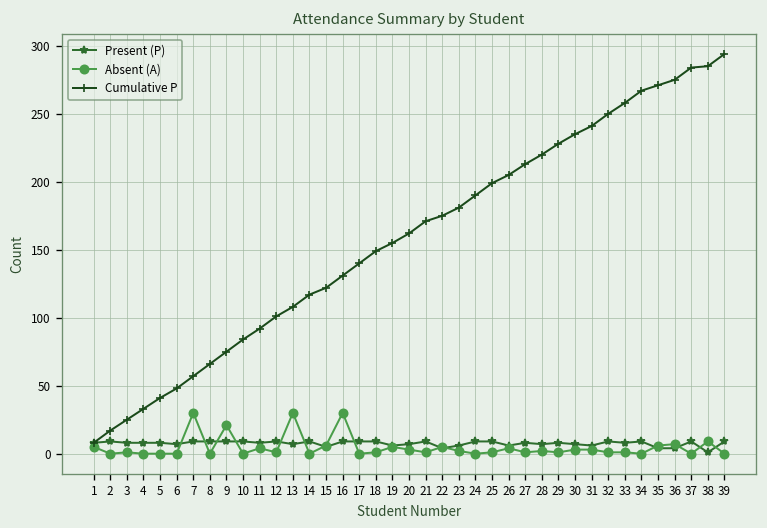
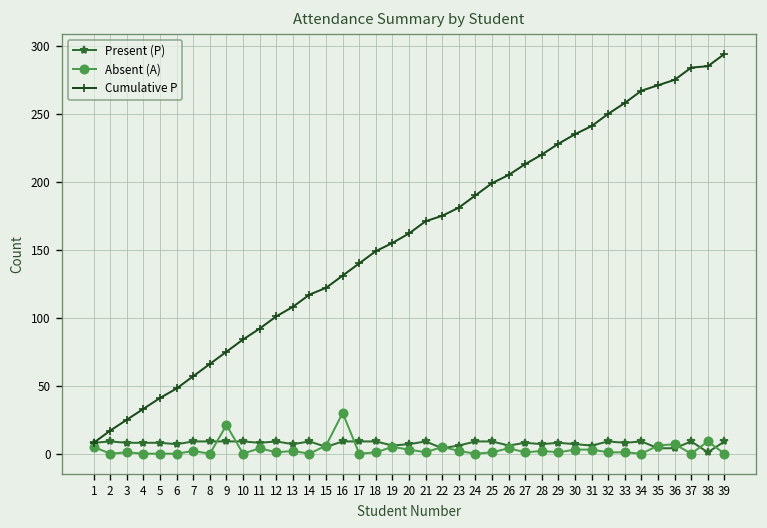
Absent (A), 7: 30 -> 2
Absent (A), 13: 30 -> 2
